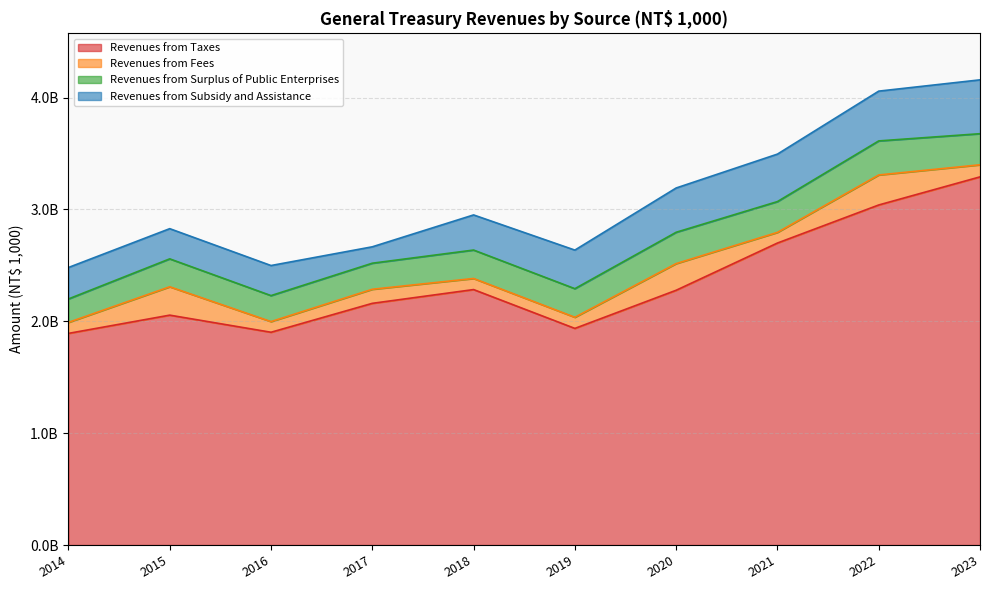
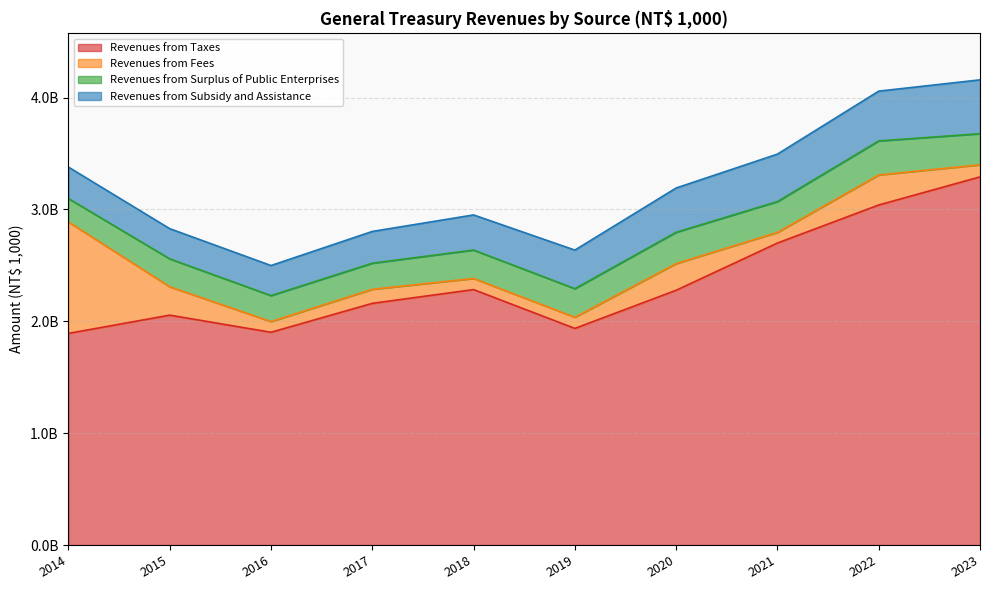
Revenues from Fees, 2014: 100000000 -> 1000000000
Revenues from Subsidy and Assistance, 2017: 150000000 -> 280000000
